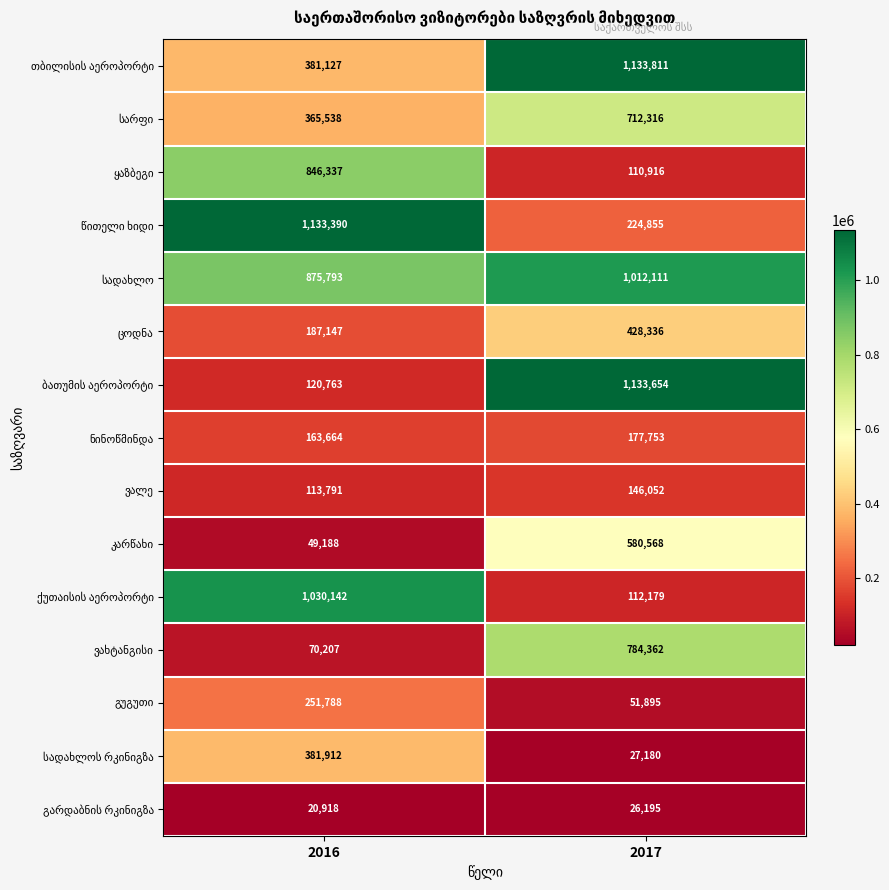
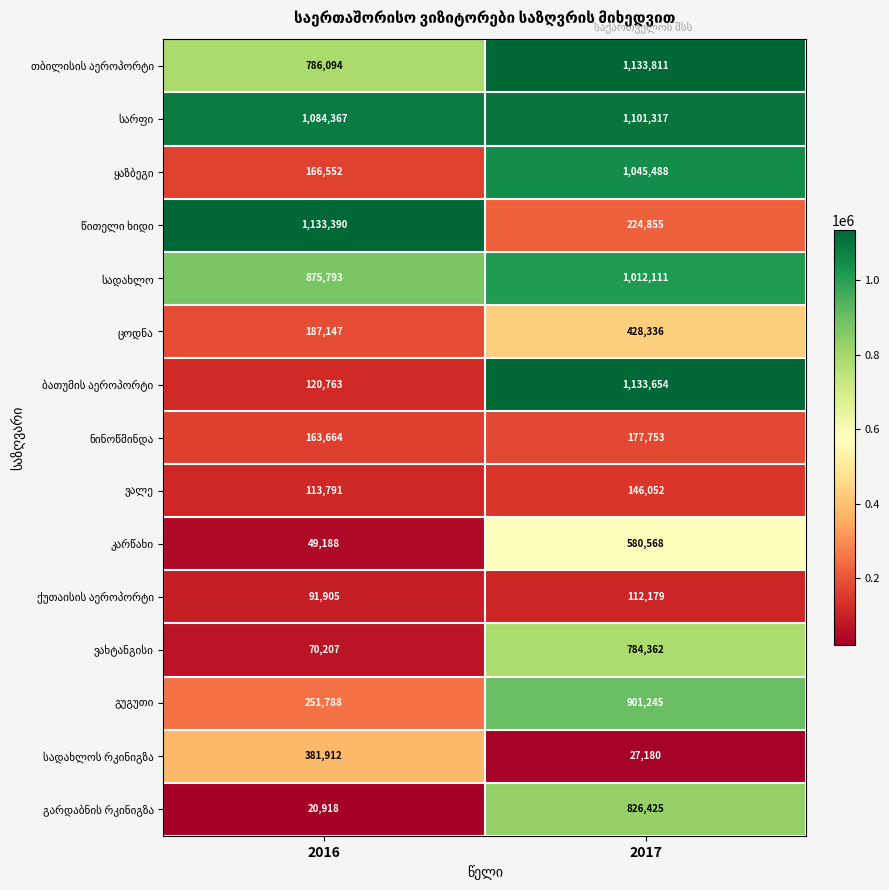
თბილისის აეროპორტი, 2016: 381,127 -> 786,094
სარფი, 2016: 365,538 -> 1,084,367
სარფი, 2017: 712,316 -> 1,101,317
ყაზბეგი, 2016: 846,337 -> 166,552
ყაზბეგი, 2017: 110,916 -> 1,045,488
ქუთაისის აეროპორტი, 2016: 1,030,142 -> 91,905
გუგუთი, 2017: 51,895 -> 901,245
გარდაბნის რკინიგზა, 2017: 26,195 -> 826,425
